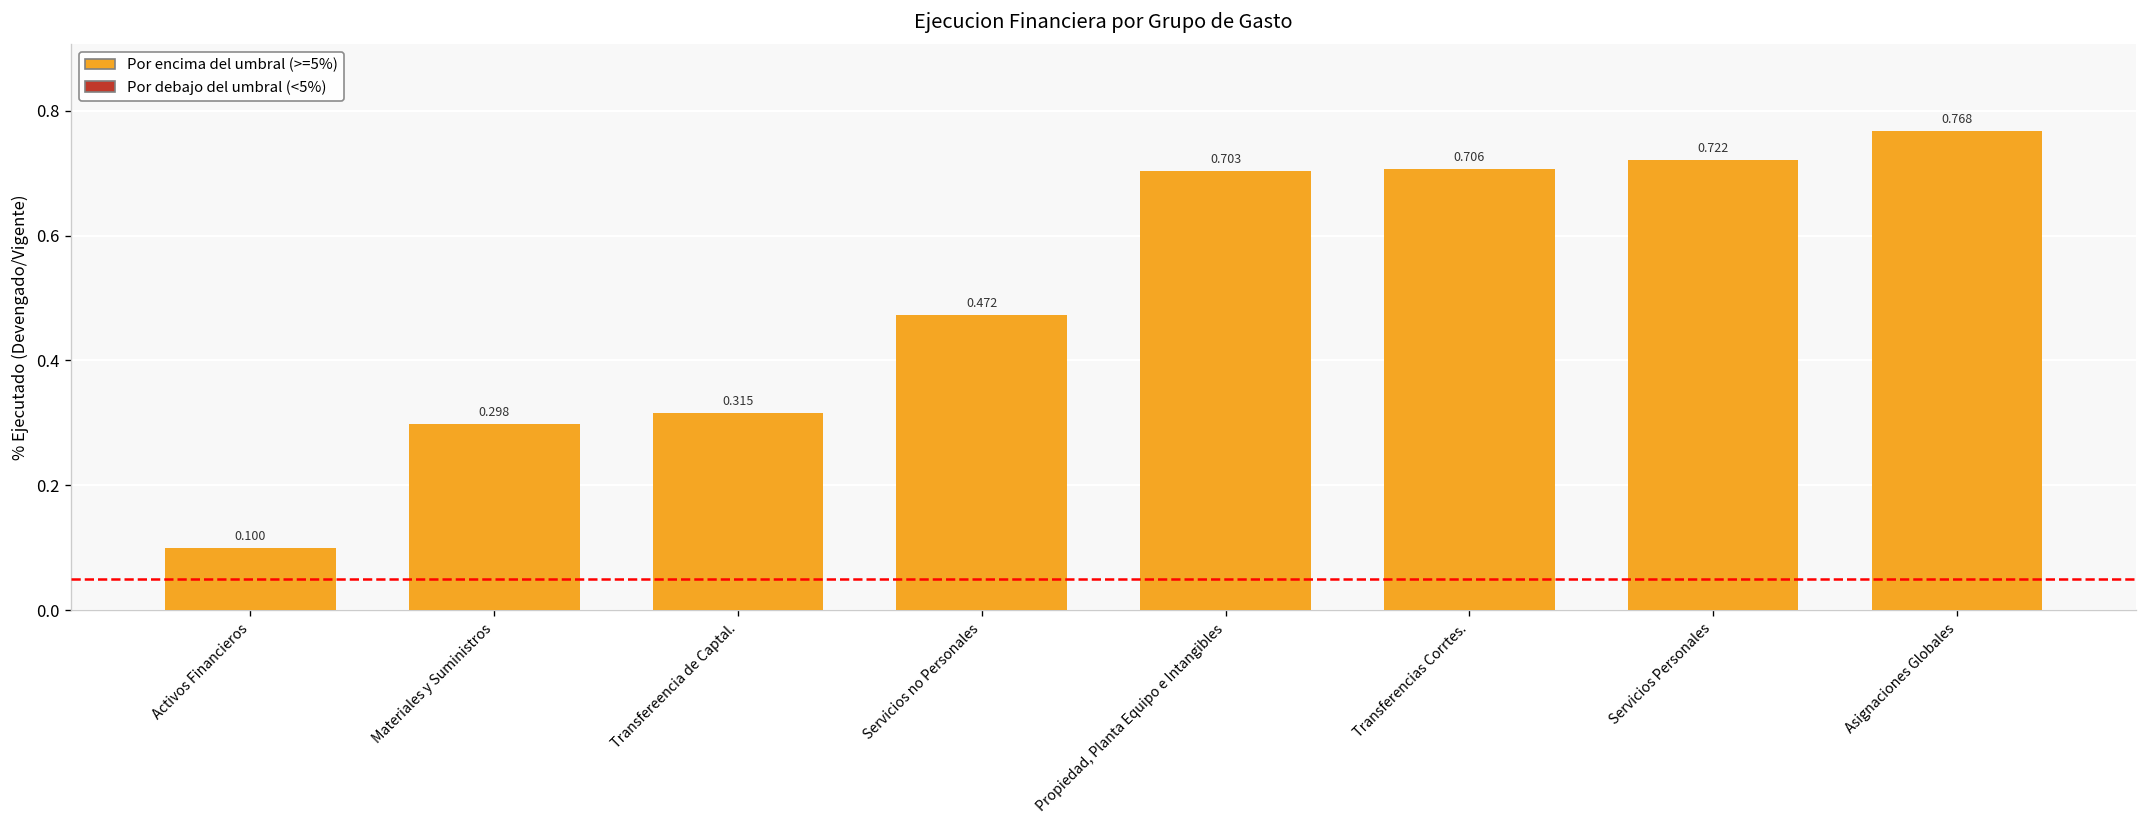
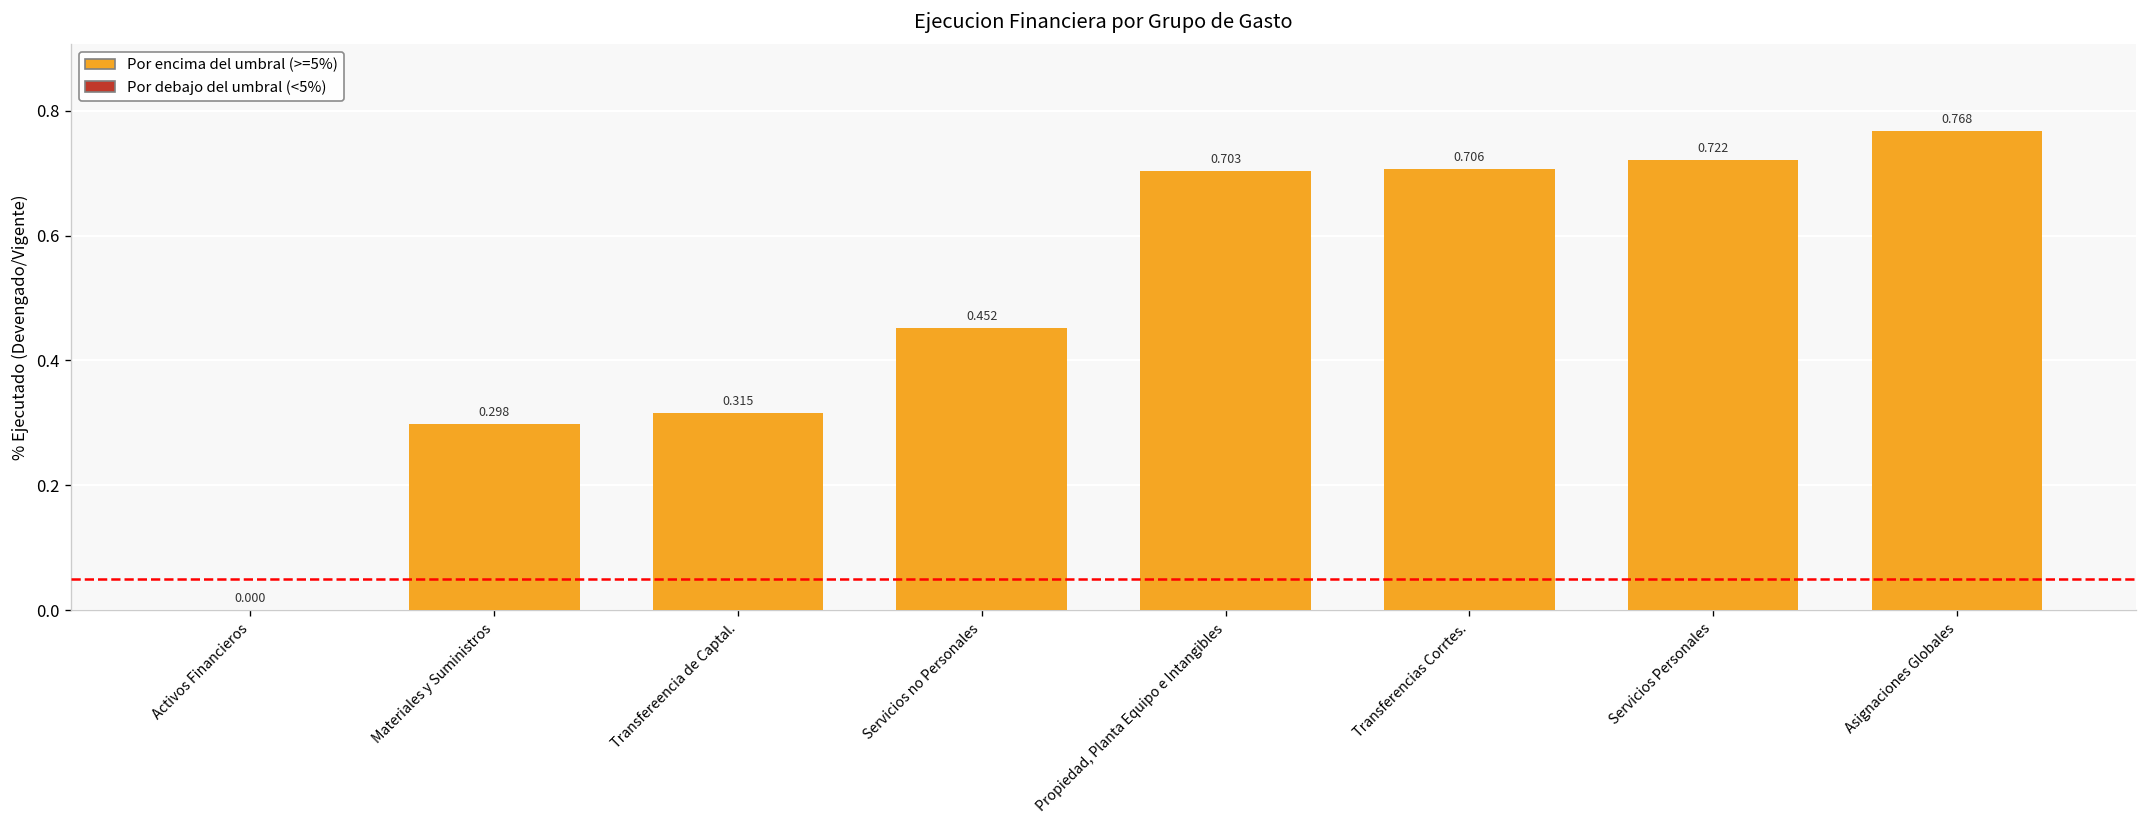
Activos Financieros: 0.100 -> 0.000
Servicios no Personales: 0.472 -> 0.452
